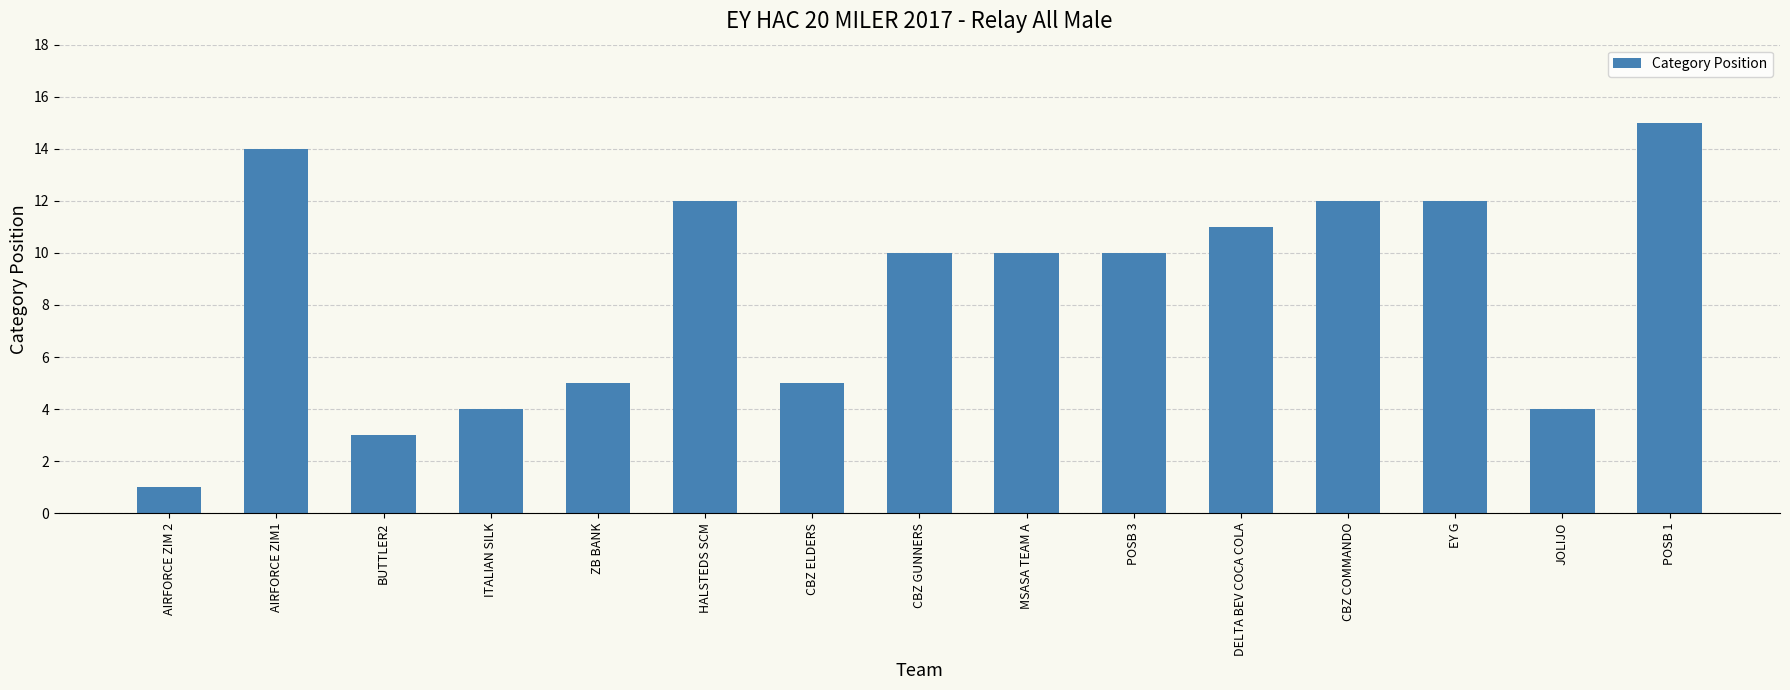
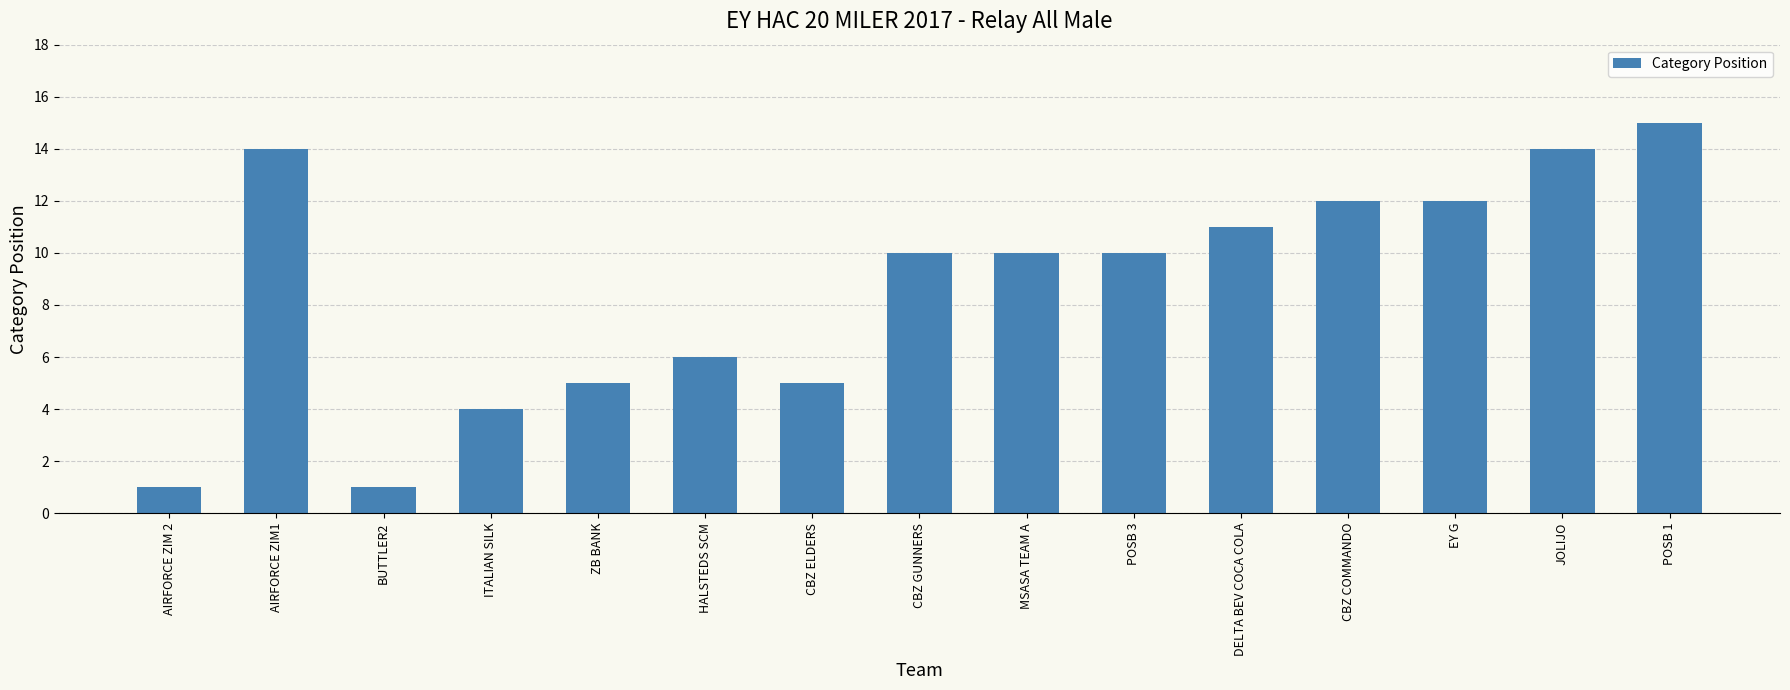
BUTTLER2: 3 -> 1
HALSTEDS SCM: 12 -> 6
JOLIJO: 4 -> 14
